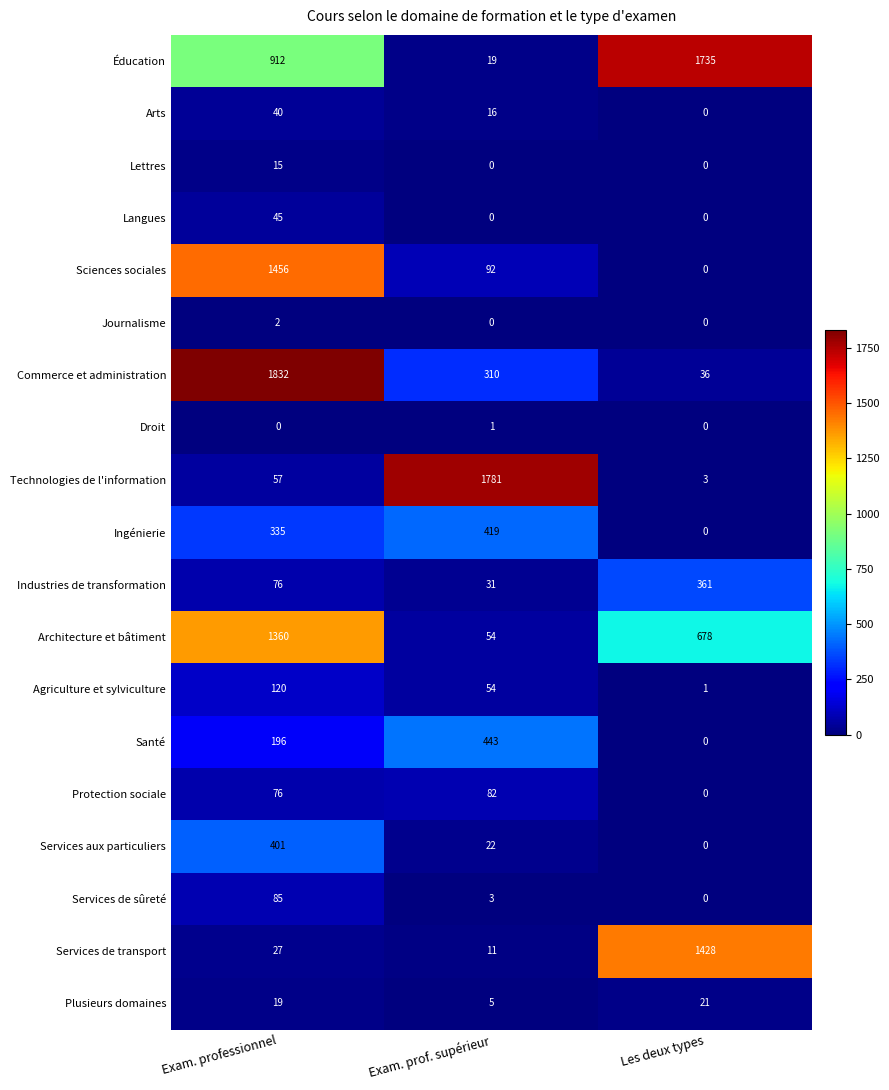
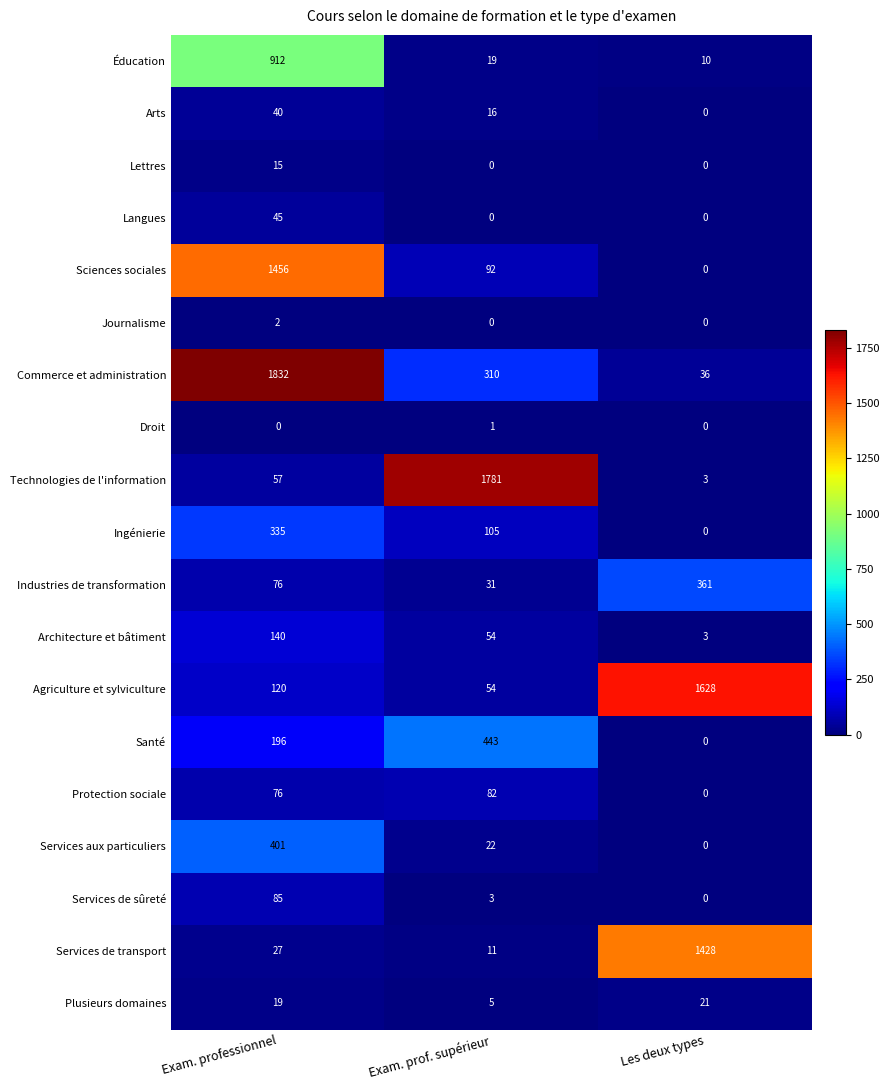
Éducation, Les deux types: 1735 -> 10
Ingénierie, Exam. prof. supérieur: 419 -> 105
Architecture et bâtiment, Exam. professionnel: 1360 -> 140
Architecture et bâtiment, Les deux types: 678 -> 3
Agriculture et sylviculture, Les deux types: 1 -> 1628
